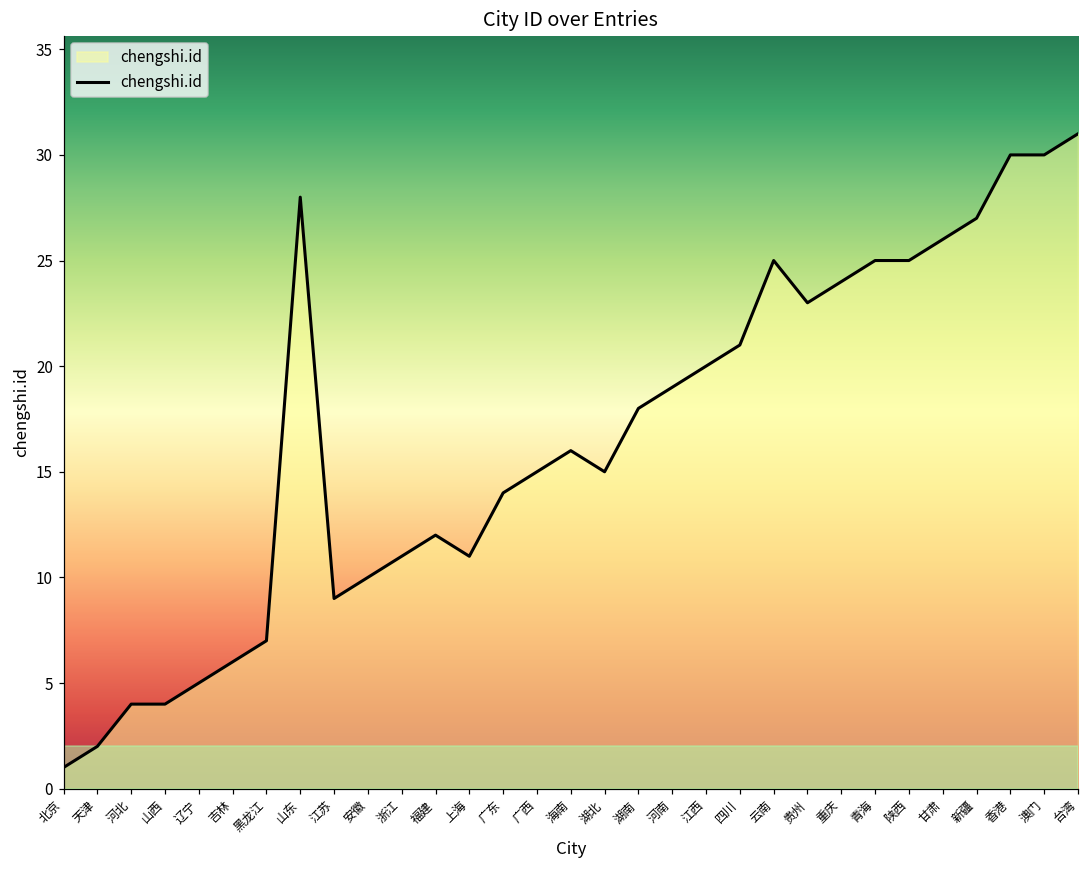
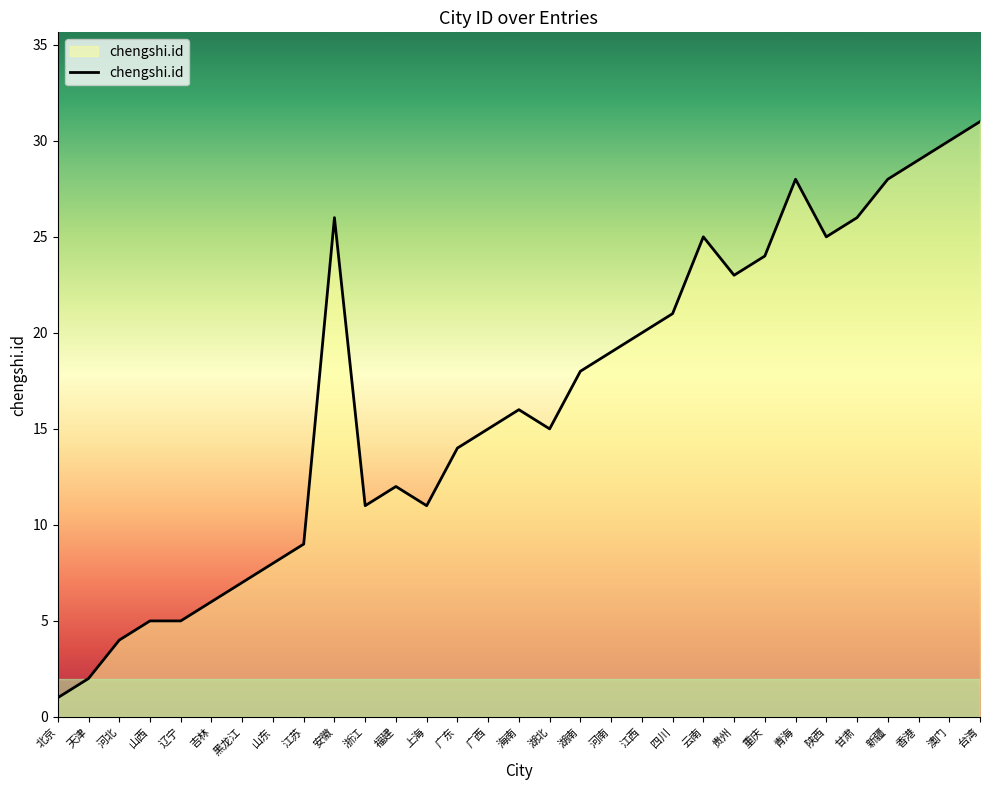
山西: 4 -> 5
山东: 28 -> 8
安徽: 10 -> 26
青海: 25 -> 28
新疆: 27 -> 28
香港: 30 -> 29
